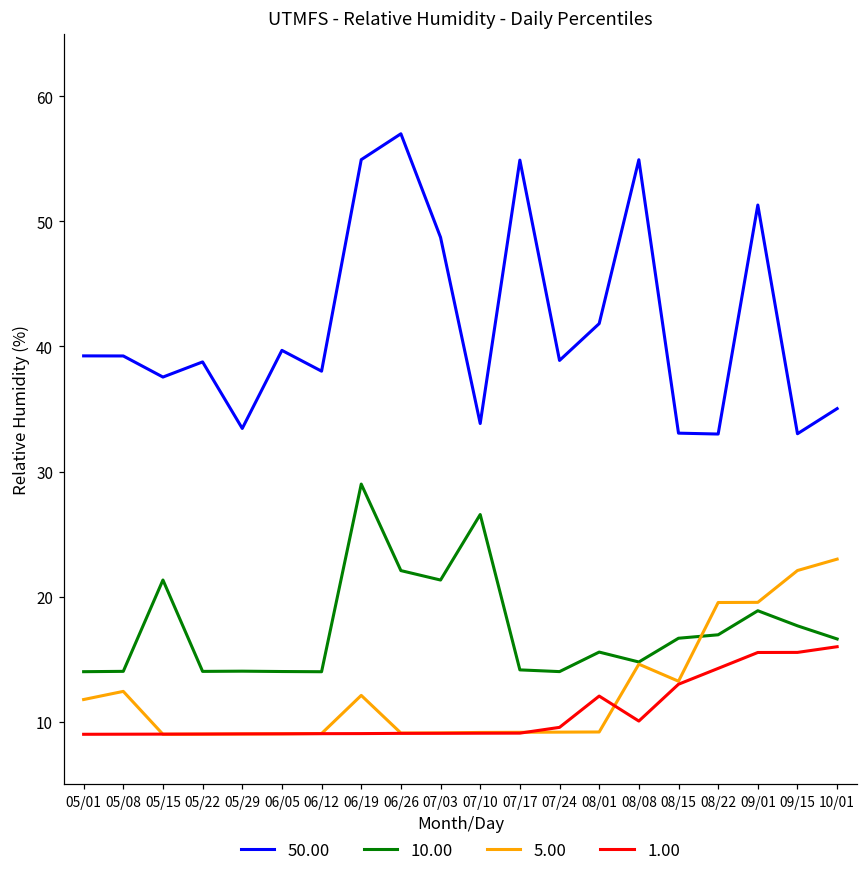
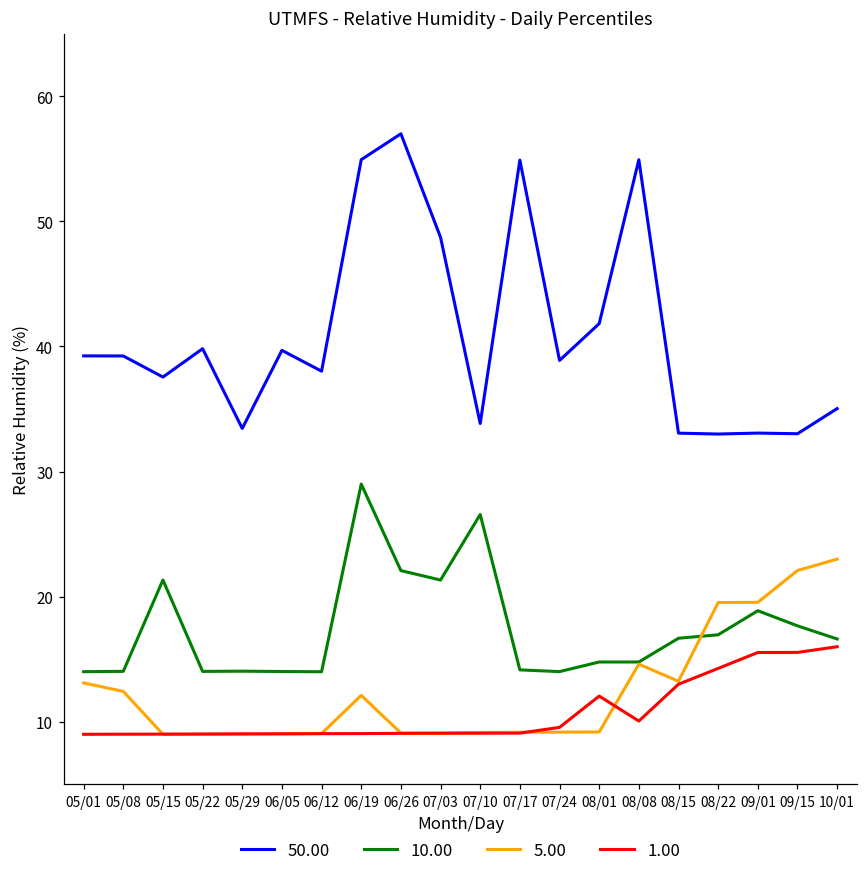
5.00, 05/01: 11.8 -> 13.1
50.00, 05/22: 38.8 -> 39.8
10.00, 08/01: 15.6 -> 14.8
50.00, 09/01: 51.3 -> 33.1
